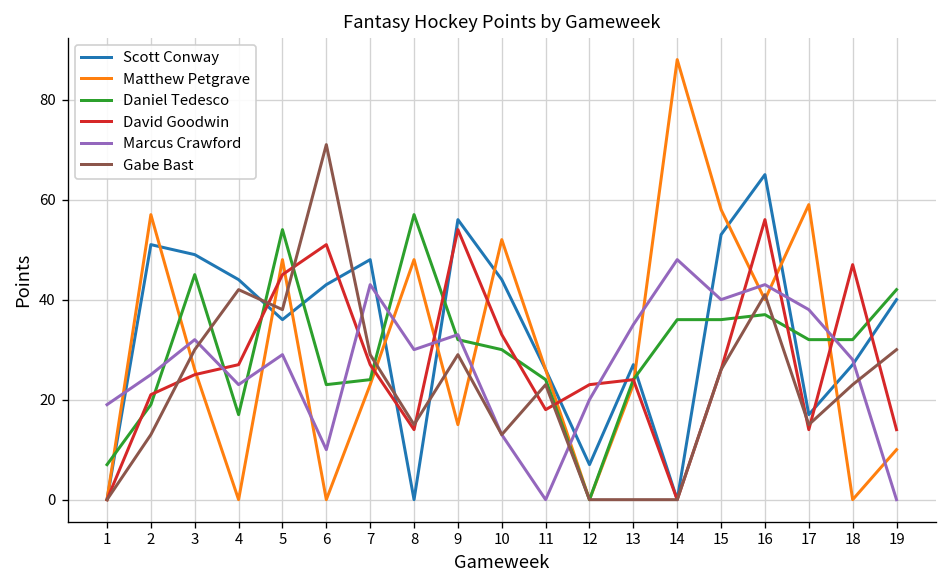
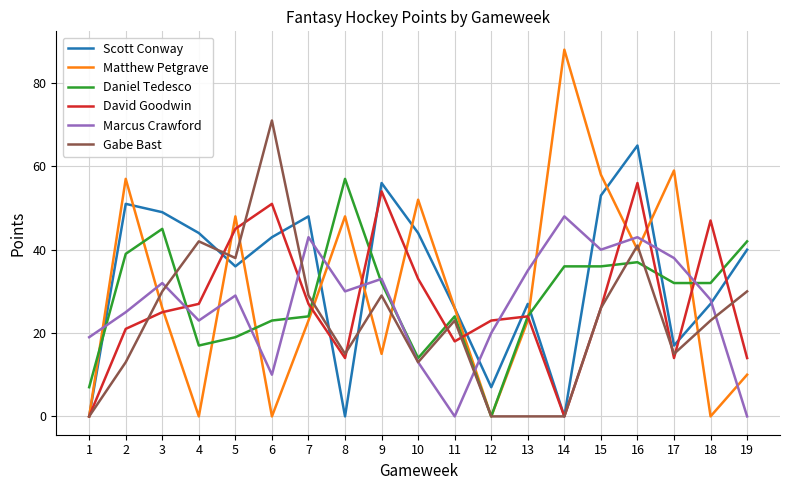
Daniel Tedesco, 2: 19 -> 39
Daniel Tedesco, 5: 54 -> 19
Daniel Tedesco, 10: 30 -> 14
